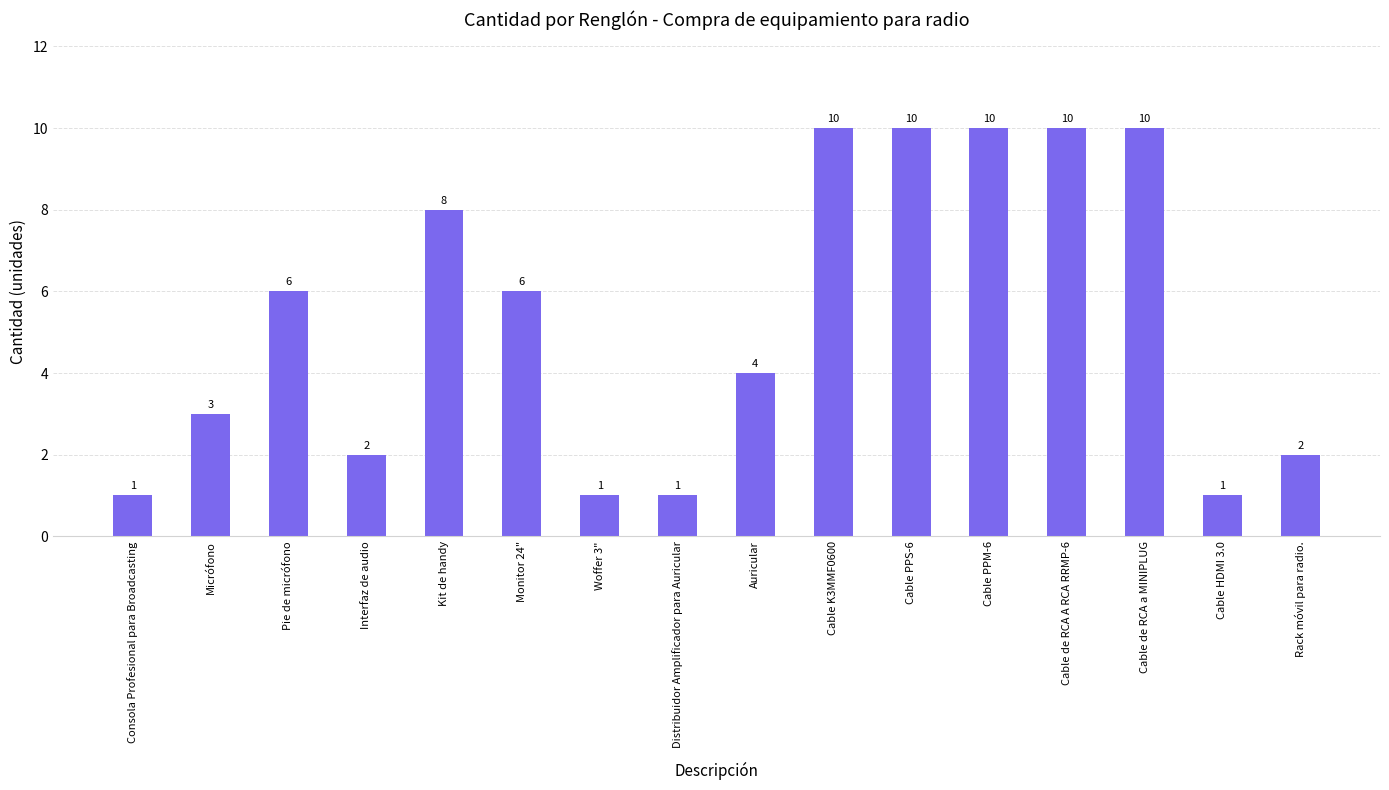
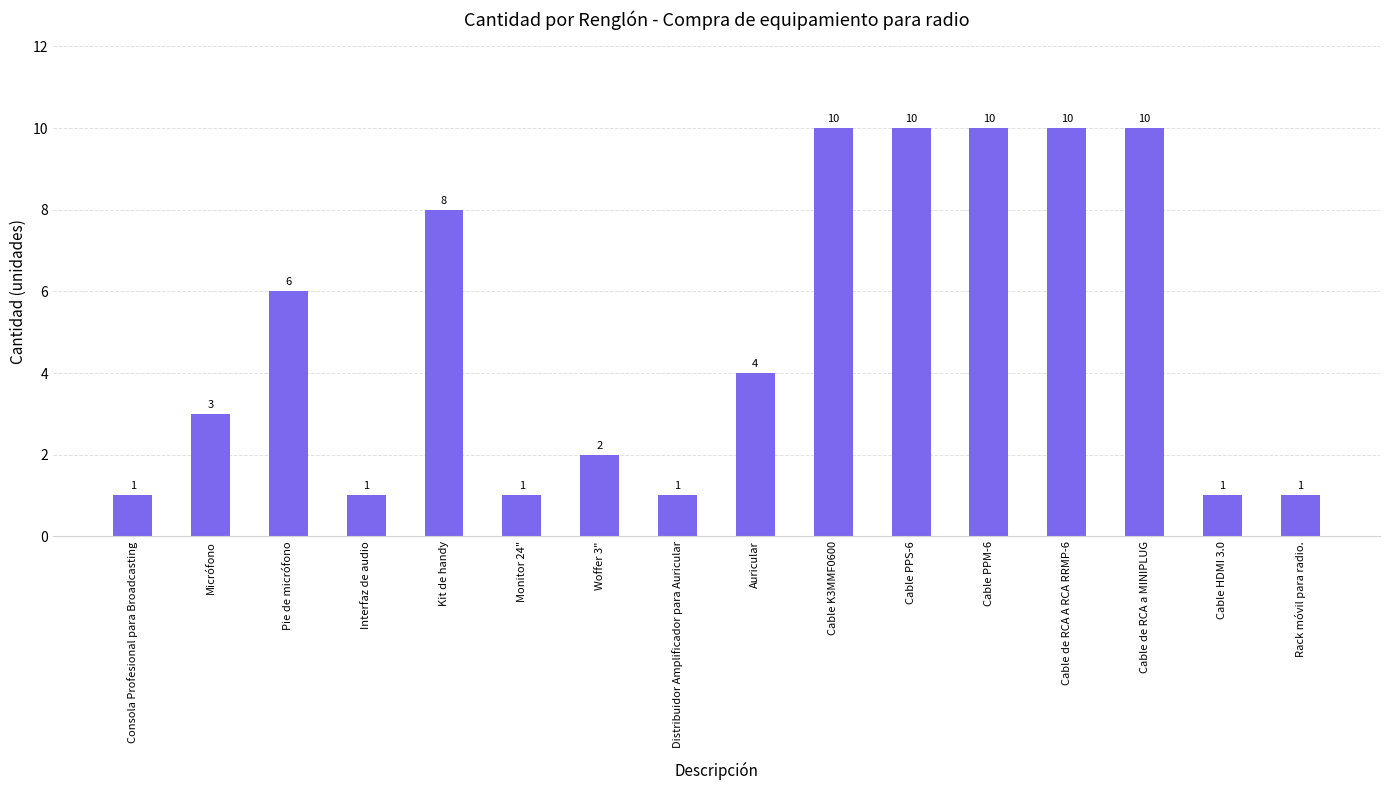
Interfaz de audio: 2 -> 1
Monitor 24": 6 -> 1
Woffer 3": 1 -> 2
Rack móvil para radio.: 2 -> 1
